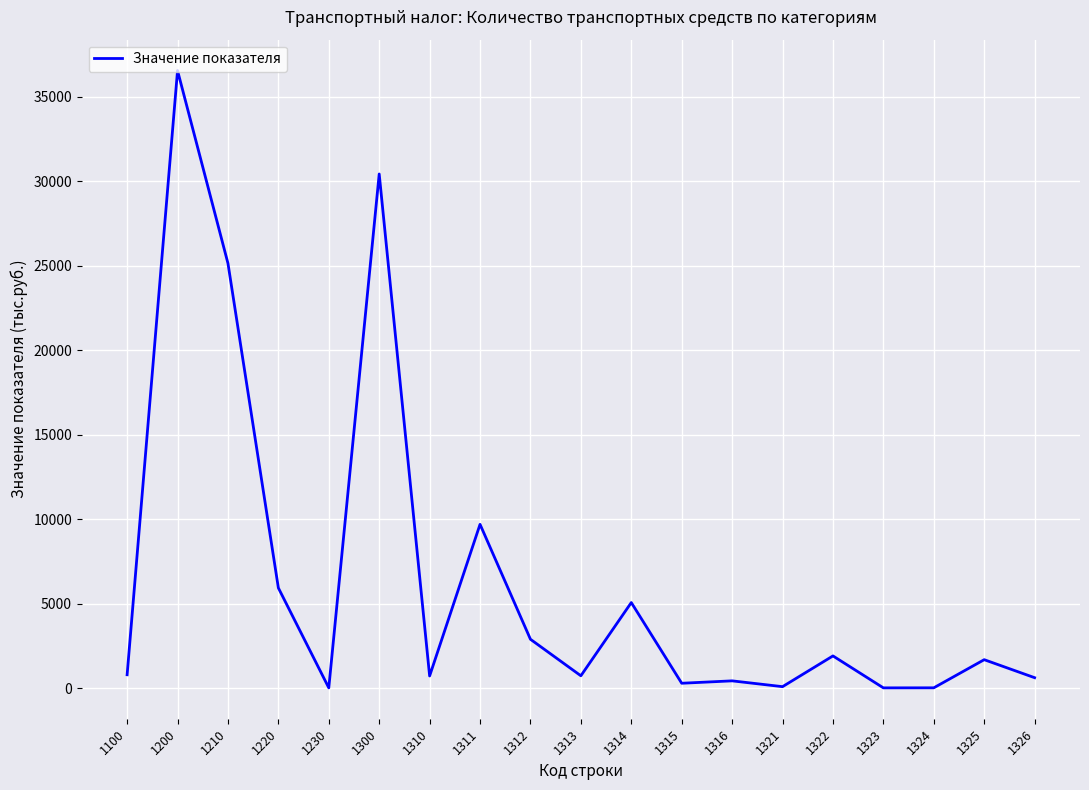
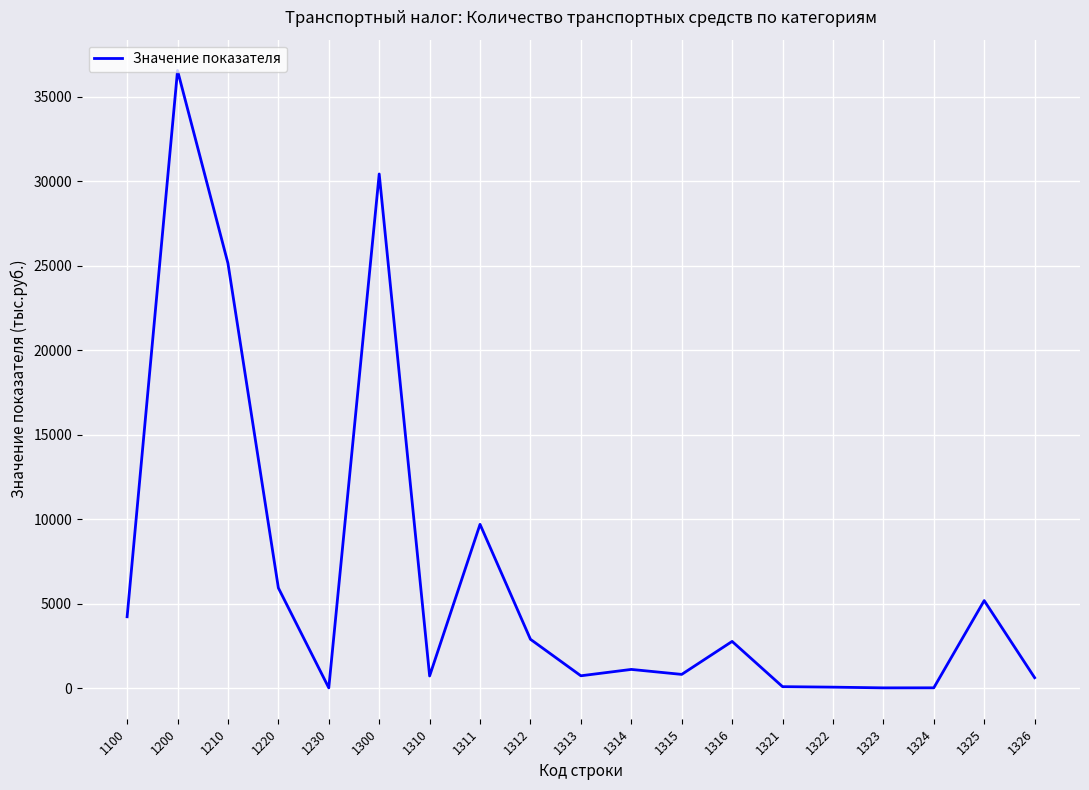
1100: 800 -> 4200
1314: 5100 -> 1100
1315: 300 -> 800
1316: 400 -> 2800
1322: 1900 -> 100
1325: 1700 -> 5200
